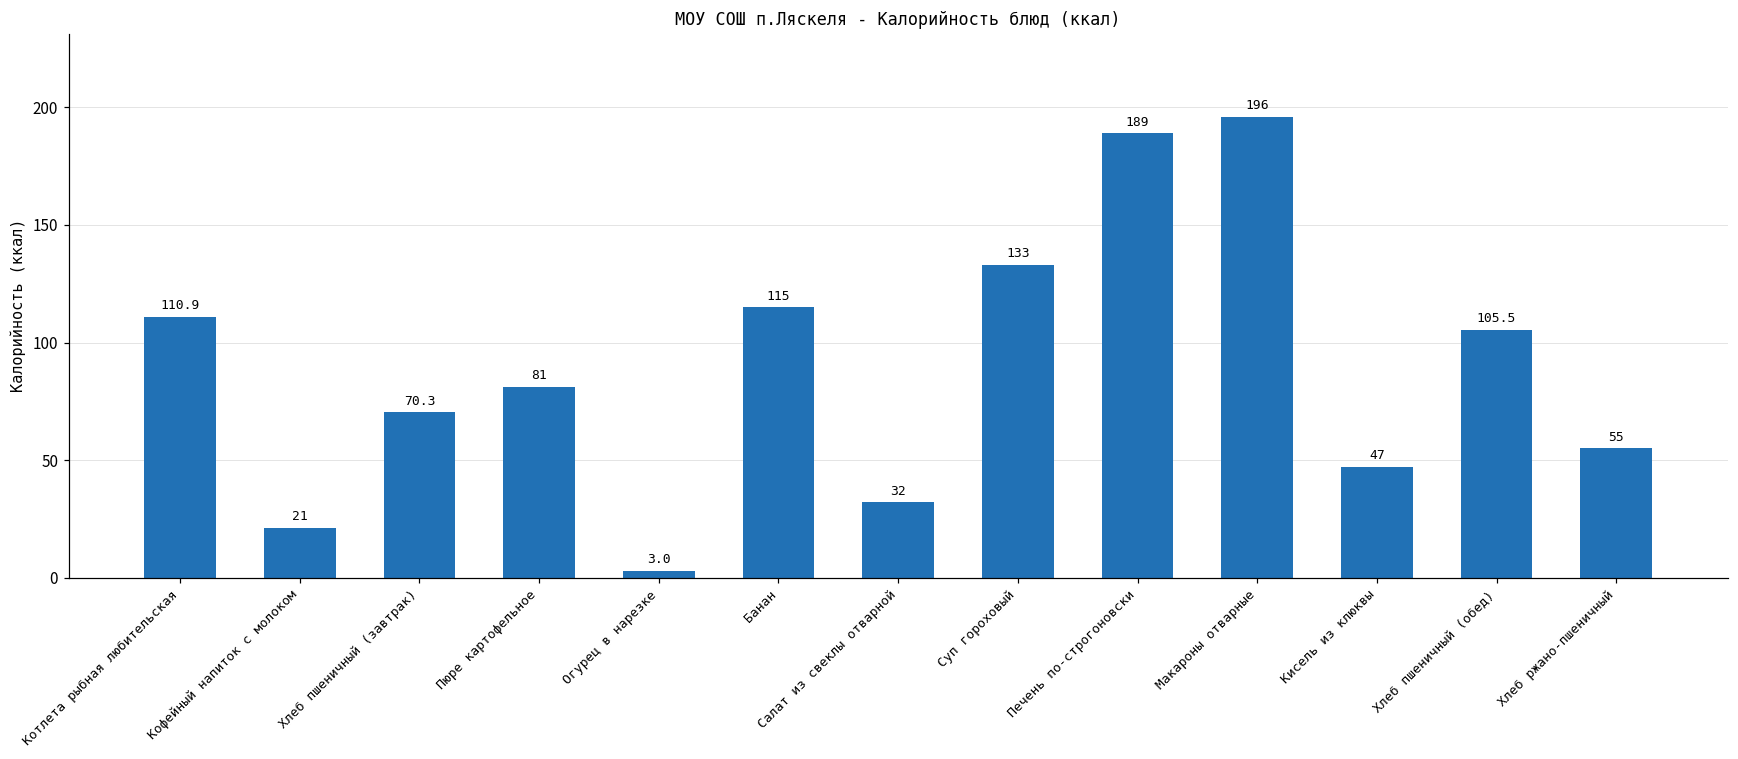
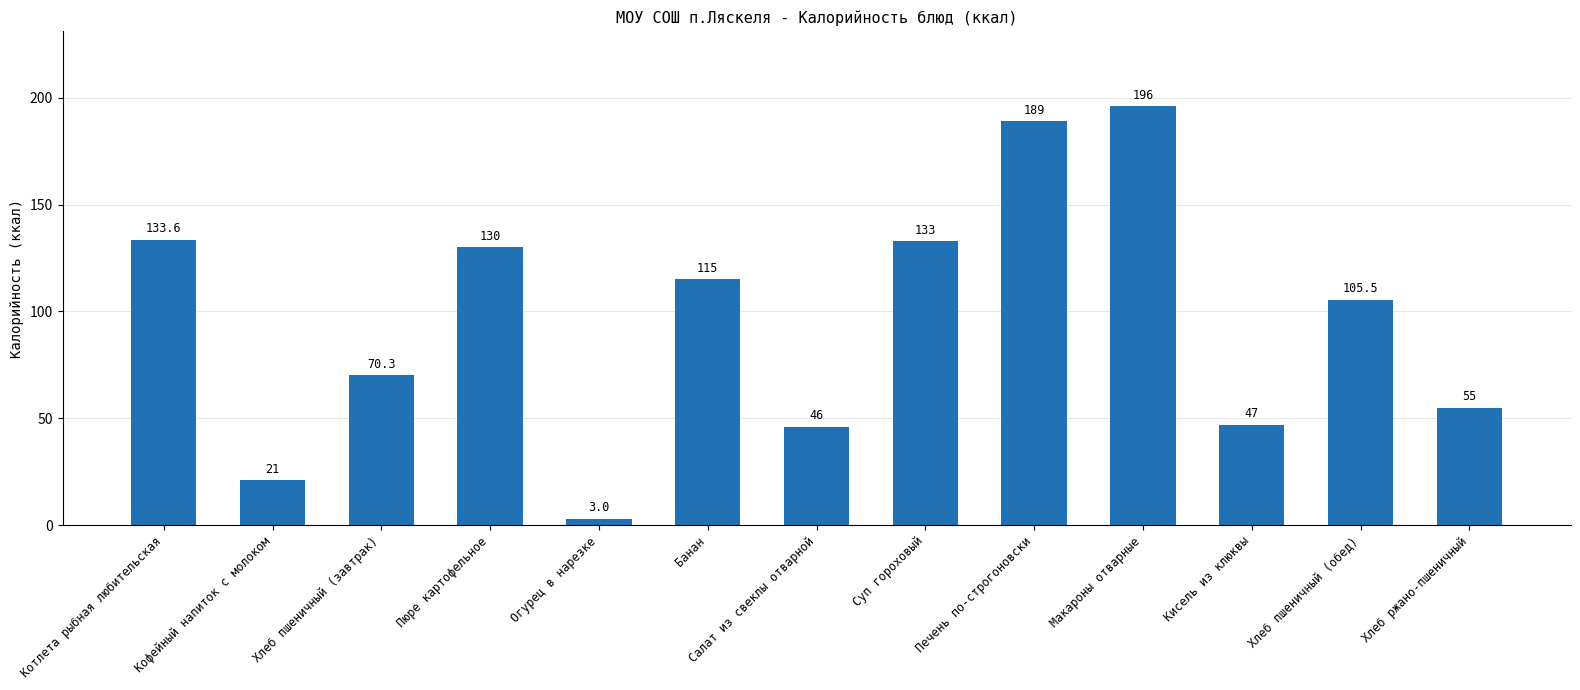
Котлета рыбная любительская: 110.9 -> 133.6
Пюре картофельное: 81 -> 130
Салат из свеклы отварной: 32 -> 46
